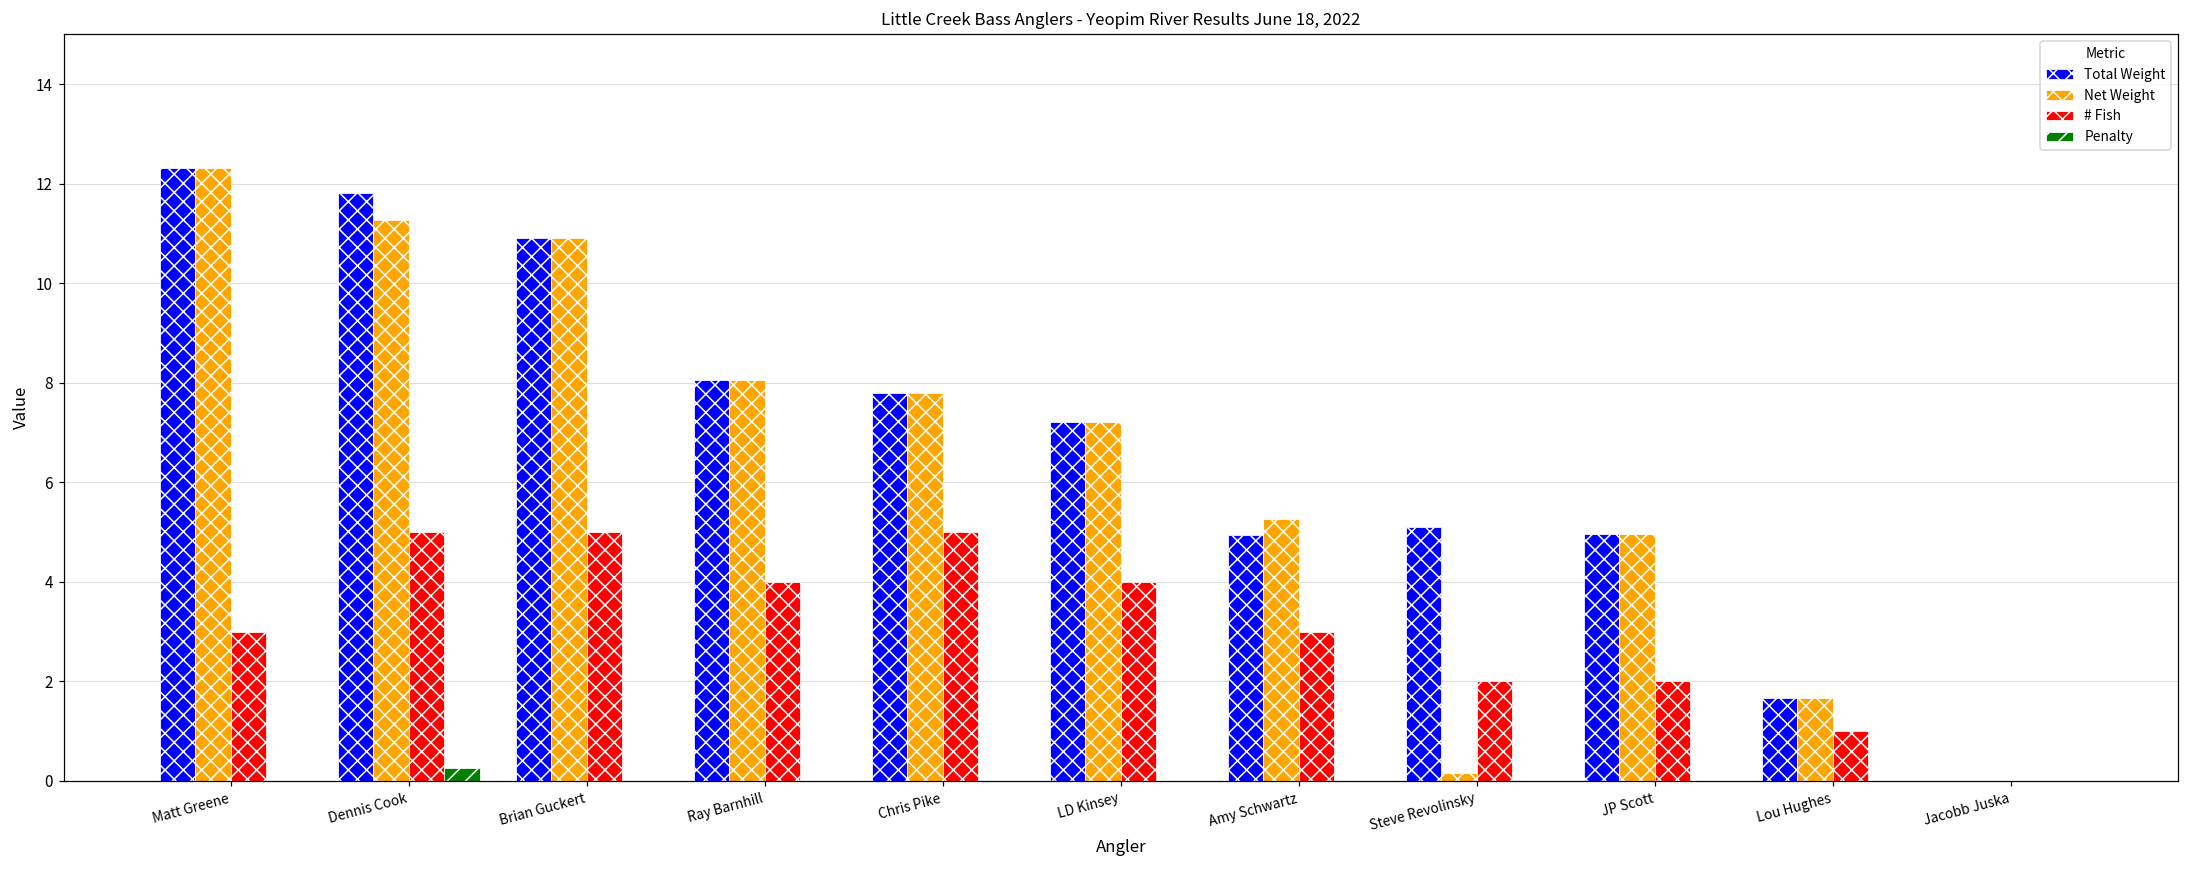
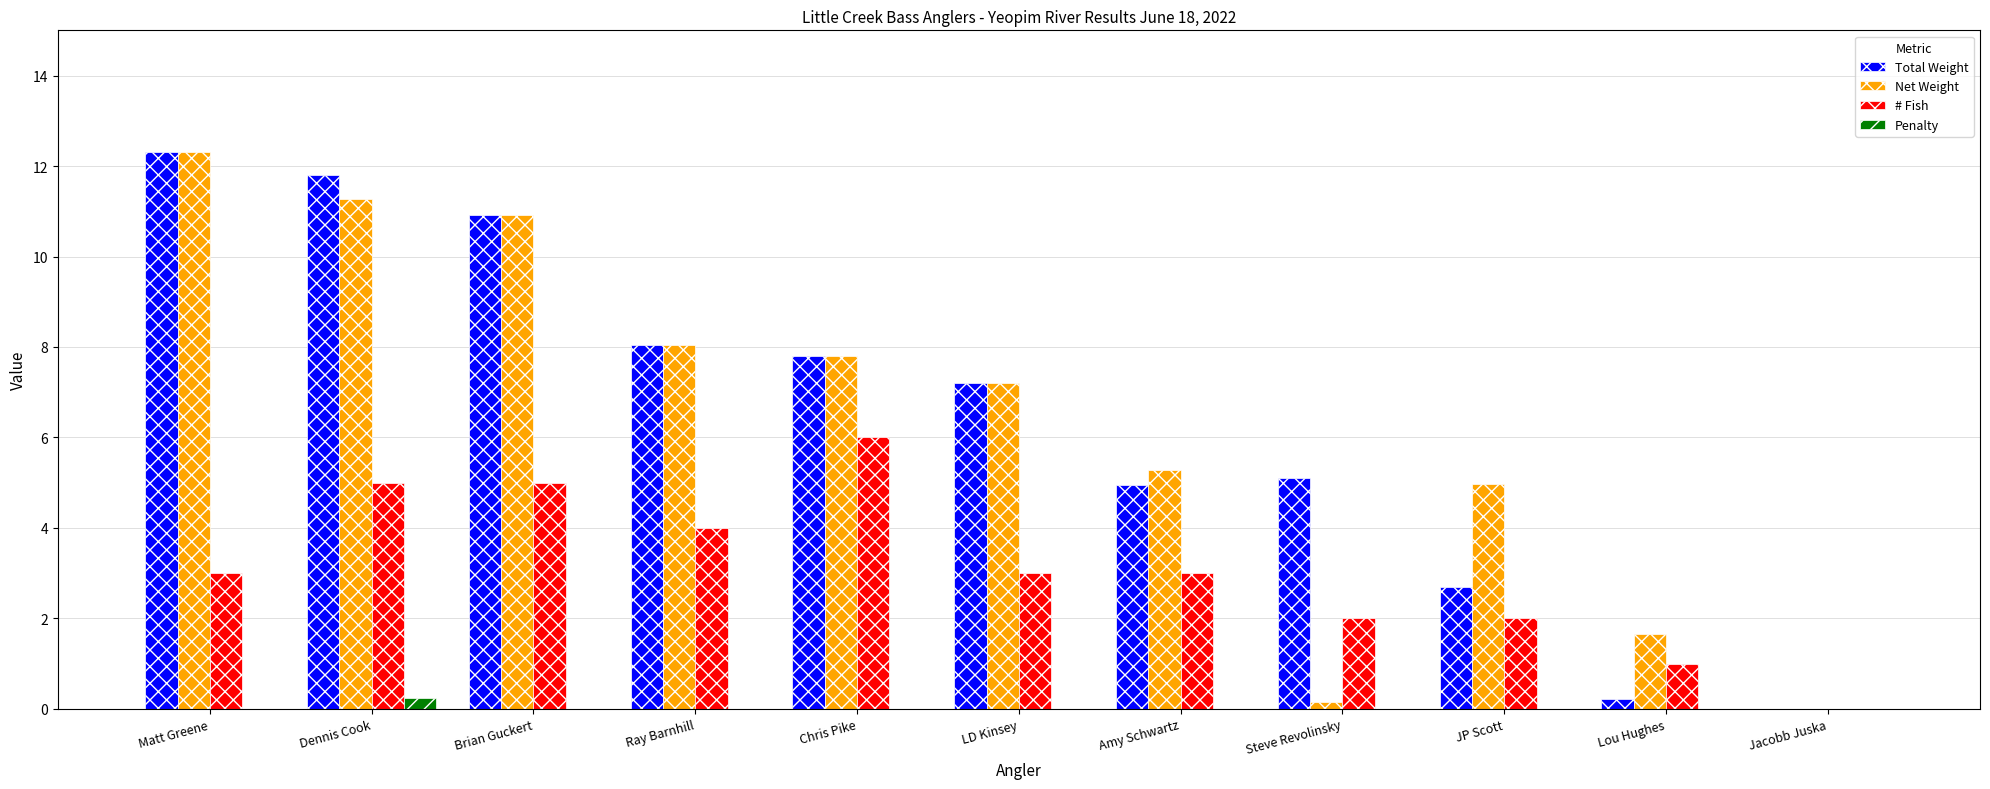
# Fish, Chris Pike: 5 -> 6
# Fish, LD Kinsey: 4 -> 3
Total Weight, JP Scott: 5.0 -> 2.7
Total Weight, Lou Hughes: 1.7 -> 0.2
